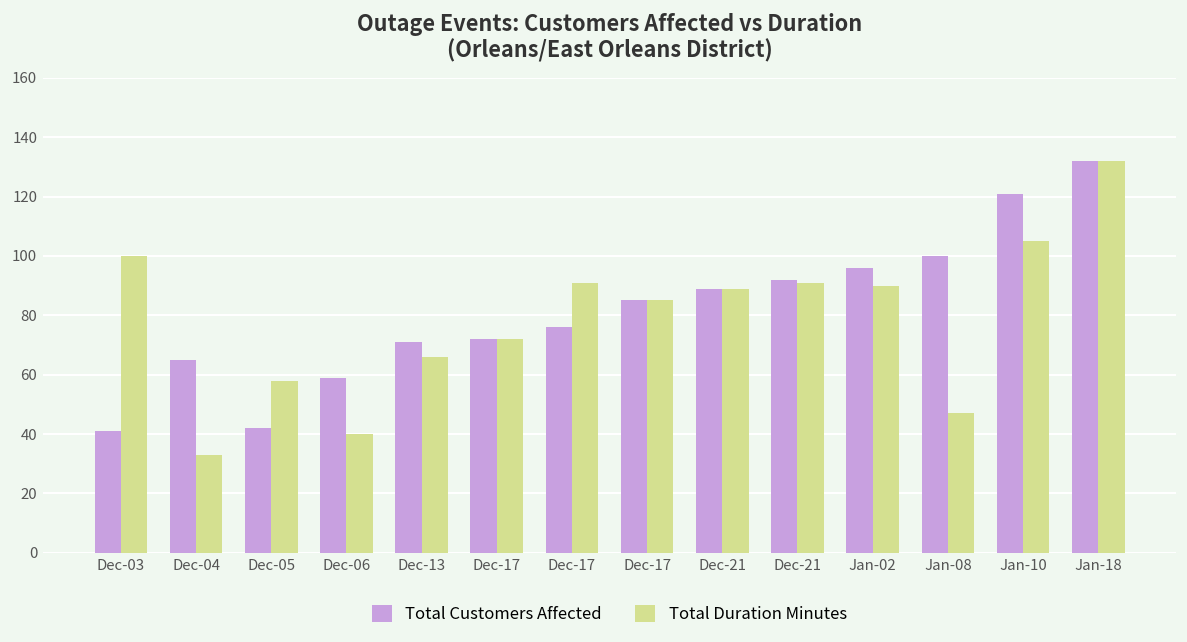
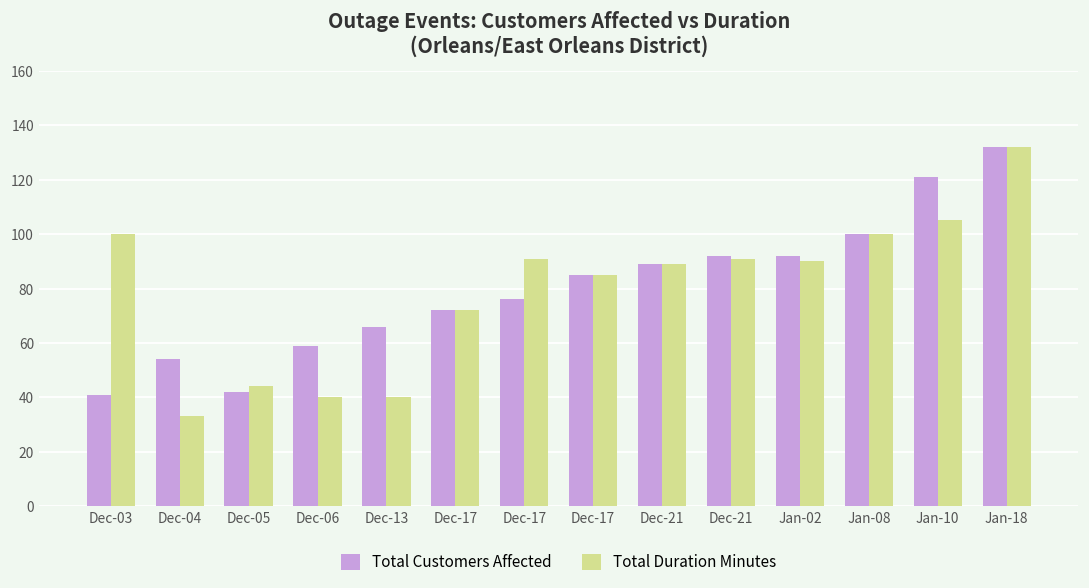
Total Customers Affected, Dec-04: 65 -> 54
Total Duration Minutes, Dec-05: 58 -> 44
Total Customers Affected, Dec-13: 71 -> 66
Total Duration Minutes, Dec-13: 66 -> 40
Total Customers Affected, Jan-02: 96 -> 92
Total Duration Minutes, Jan-08: 47 -> 100
